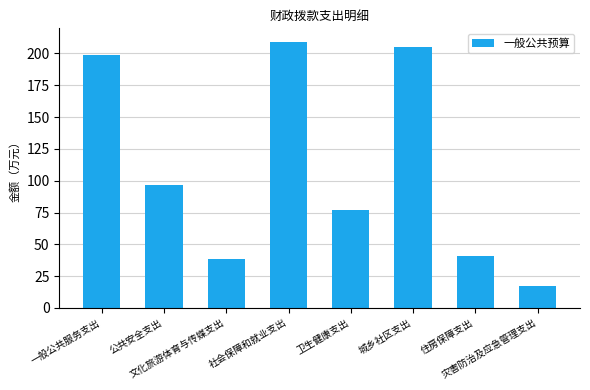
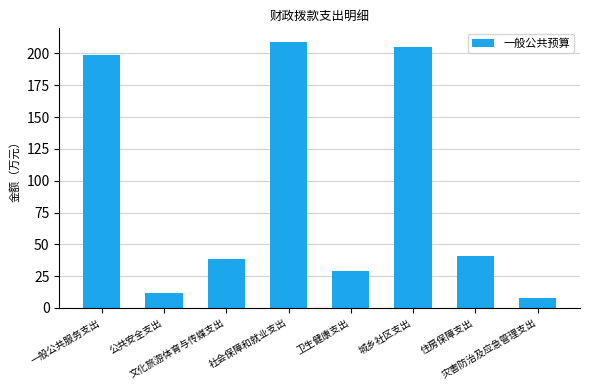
公共安全支出: 96 -> 12
卫生健康支出: 77 -> 29
灾害防治及应急管理支出: 17 -> 8
